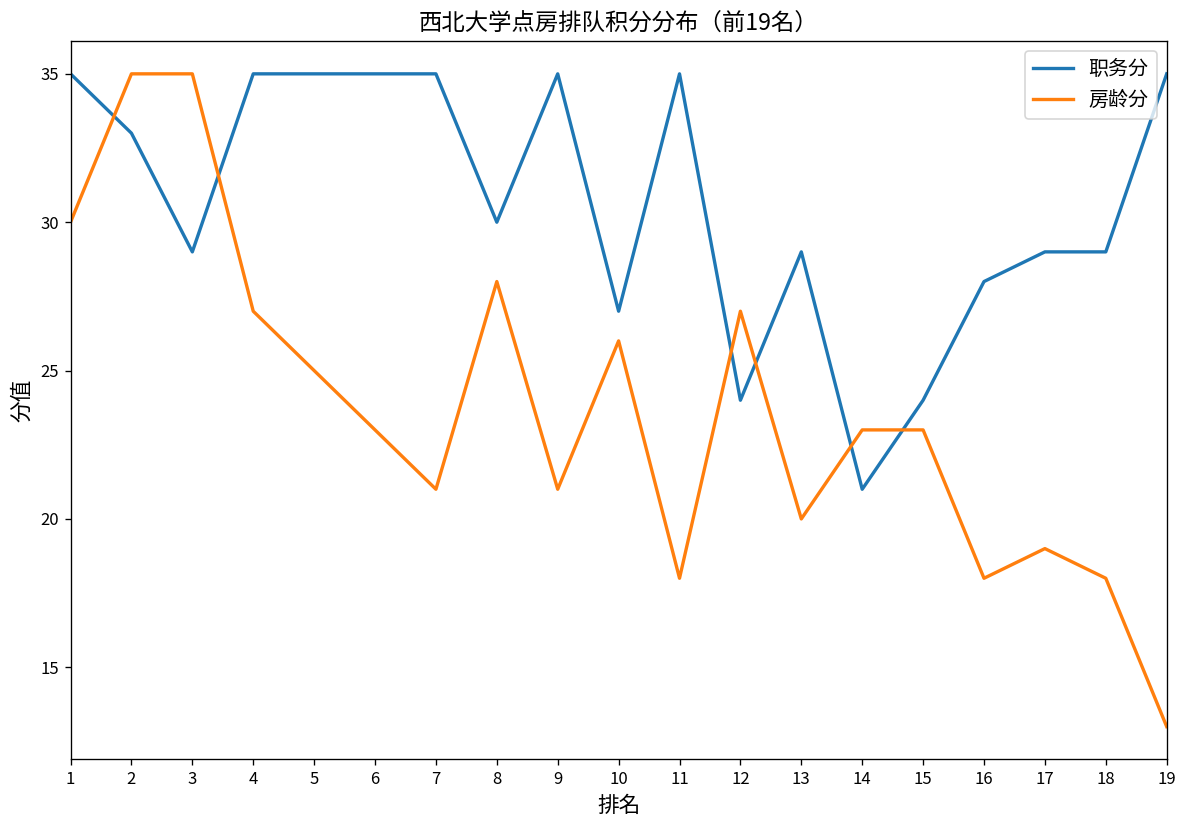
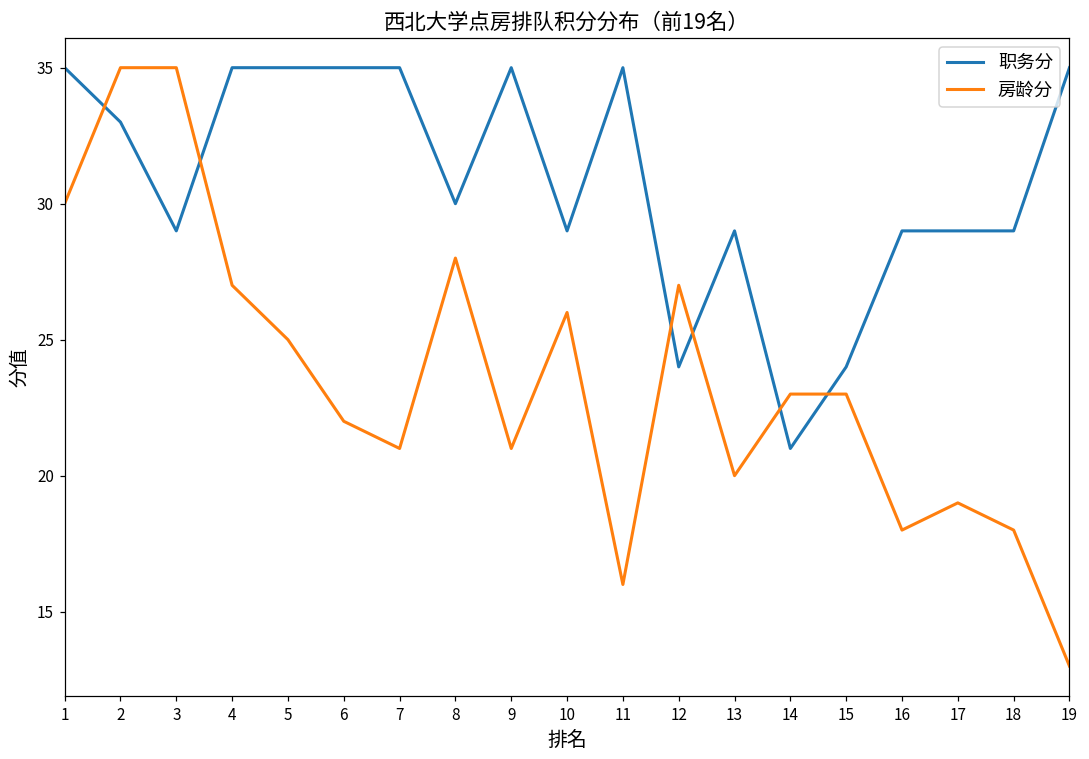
房龄分, 6: 23 -> 22
职务分, 10: 27 -> 29
房龄分, 11: 18 -> 16
职务分, 16: 28 -> 29
